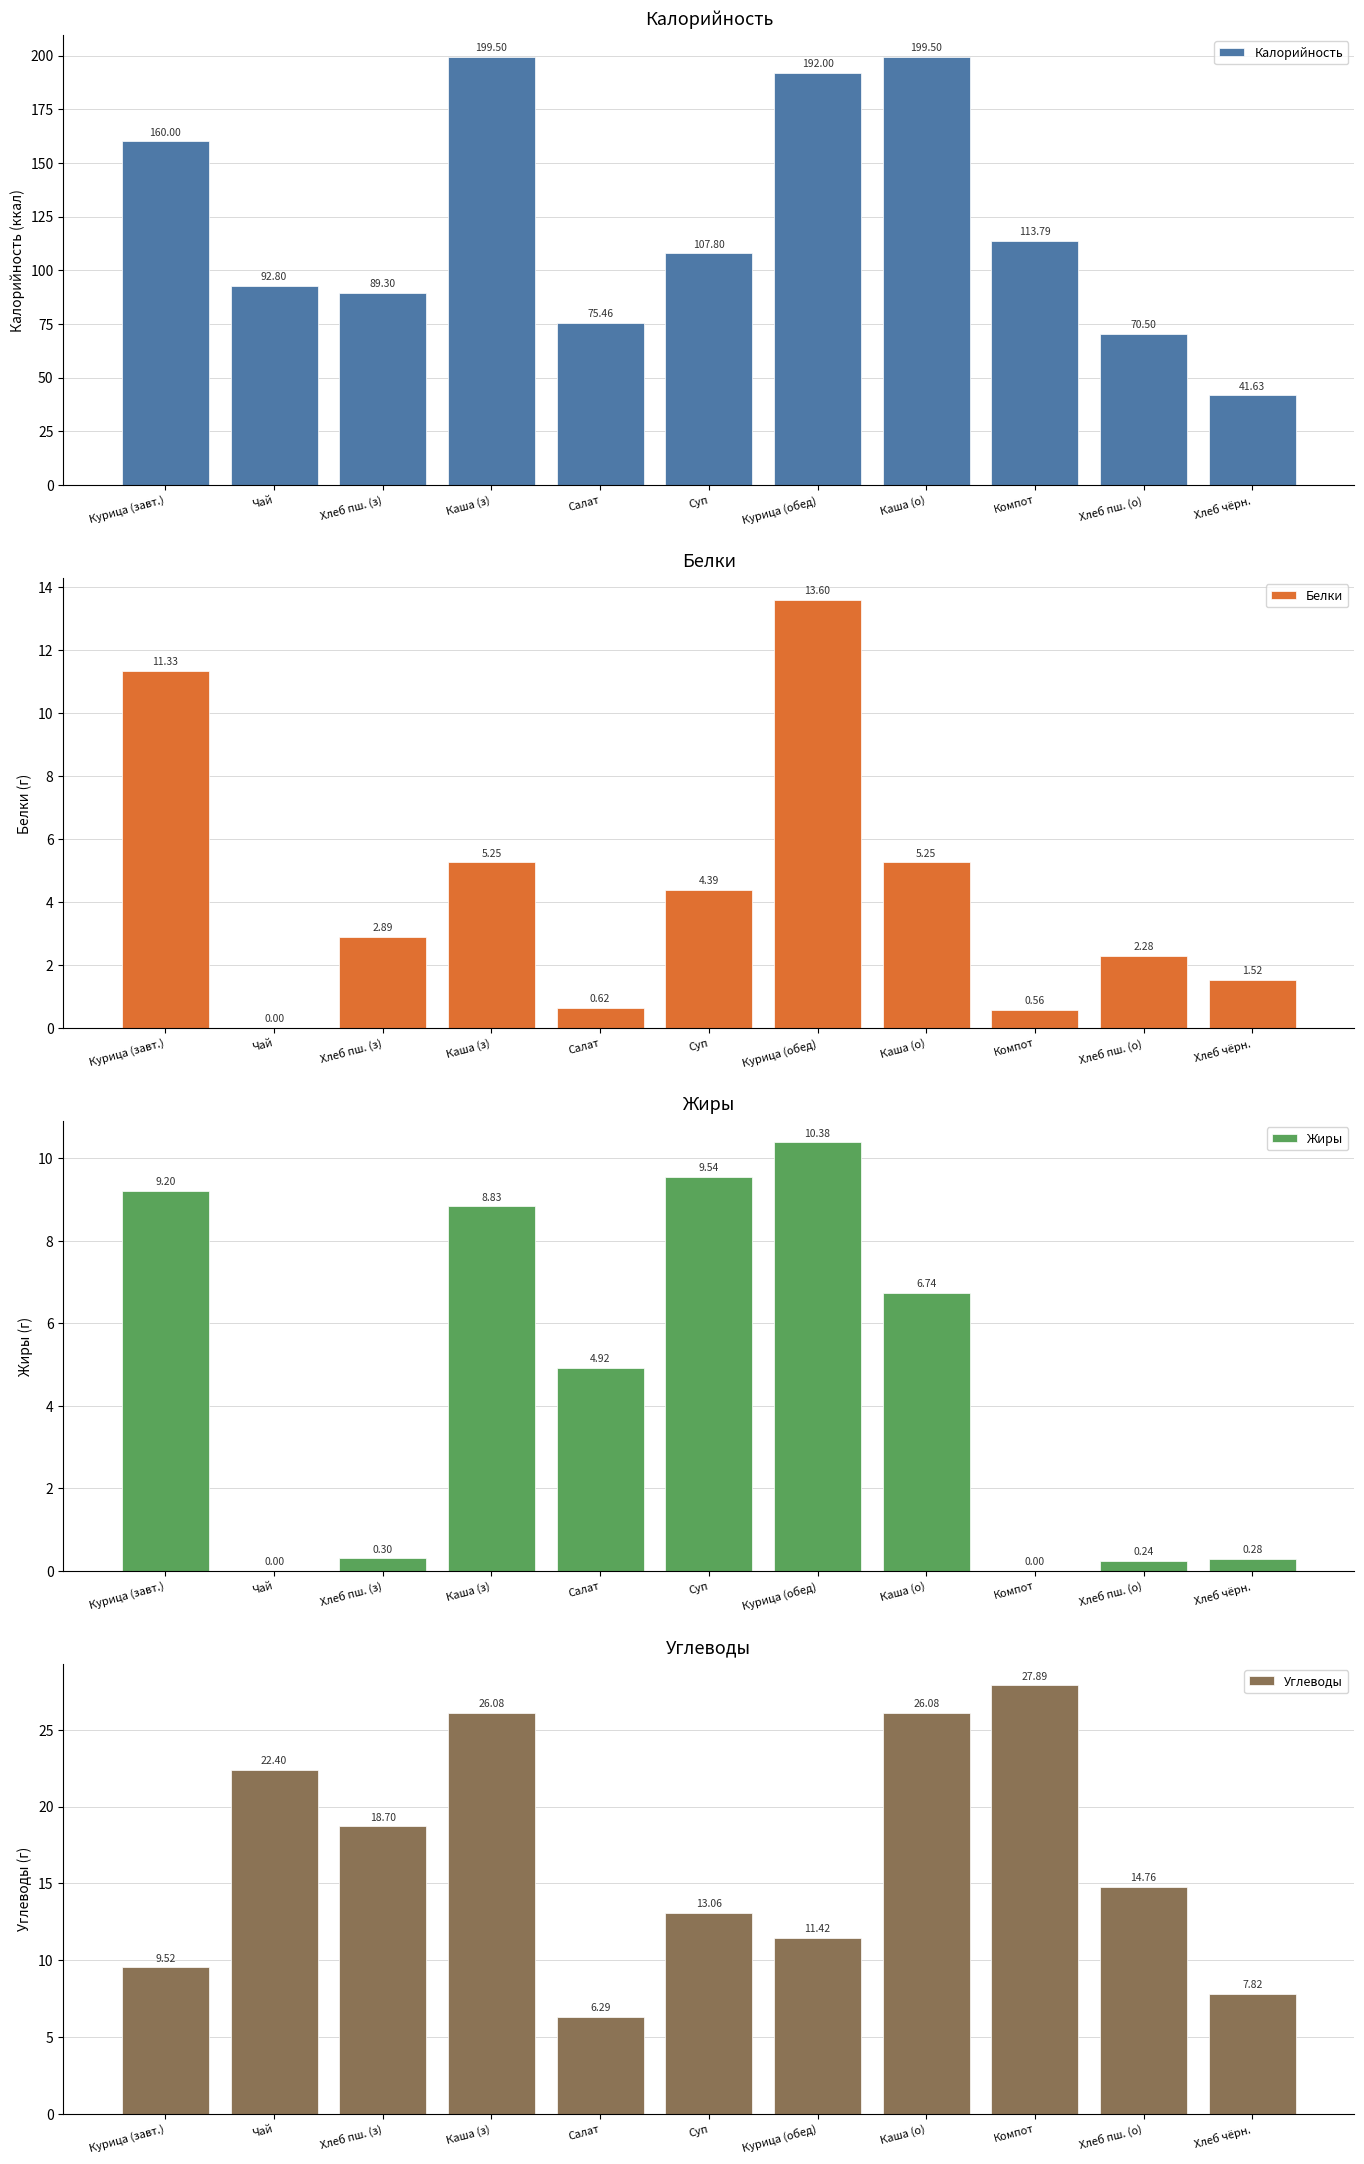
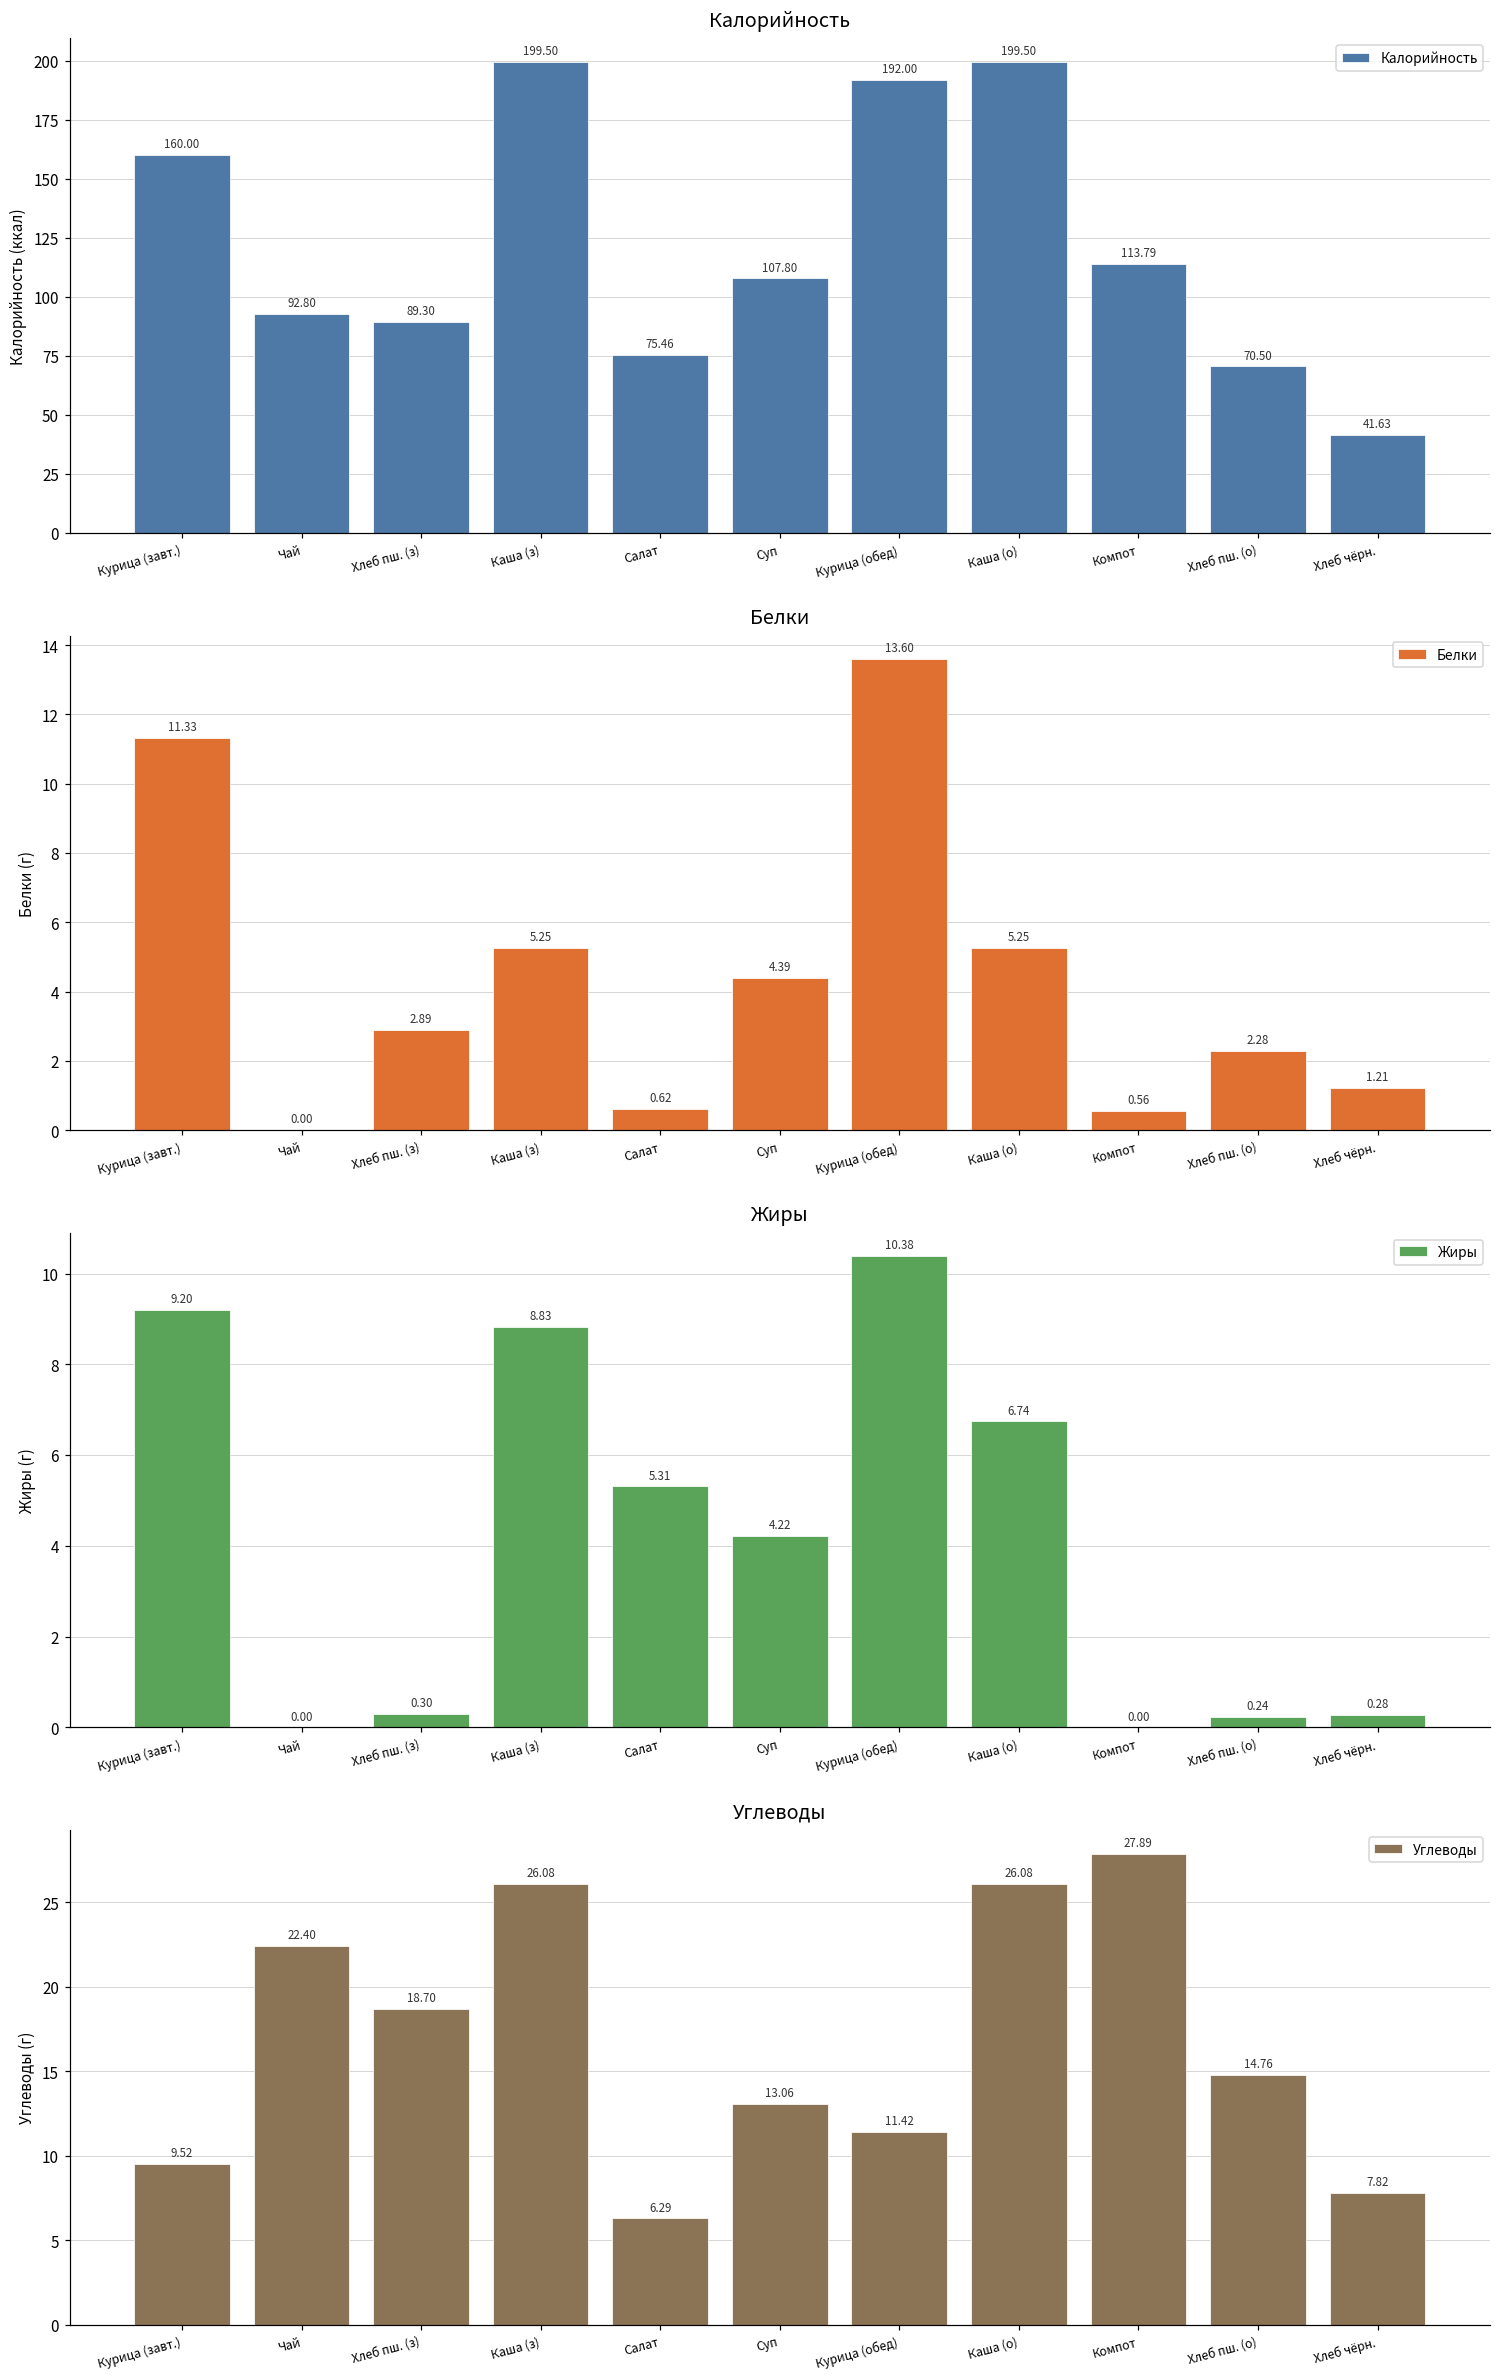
Белки, Хлеб чёрн.: 1.52 -> 1.21
Жиры, Салат: 4.92 -> 5.31
Жиры, Суп: 9.54 -> 4.22
